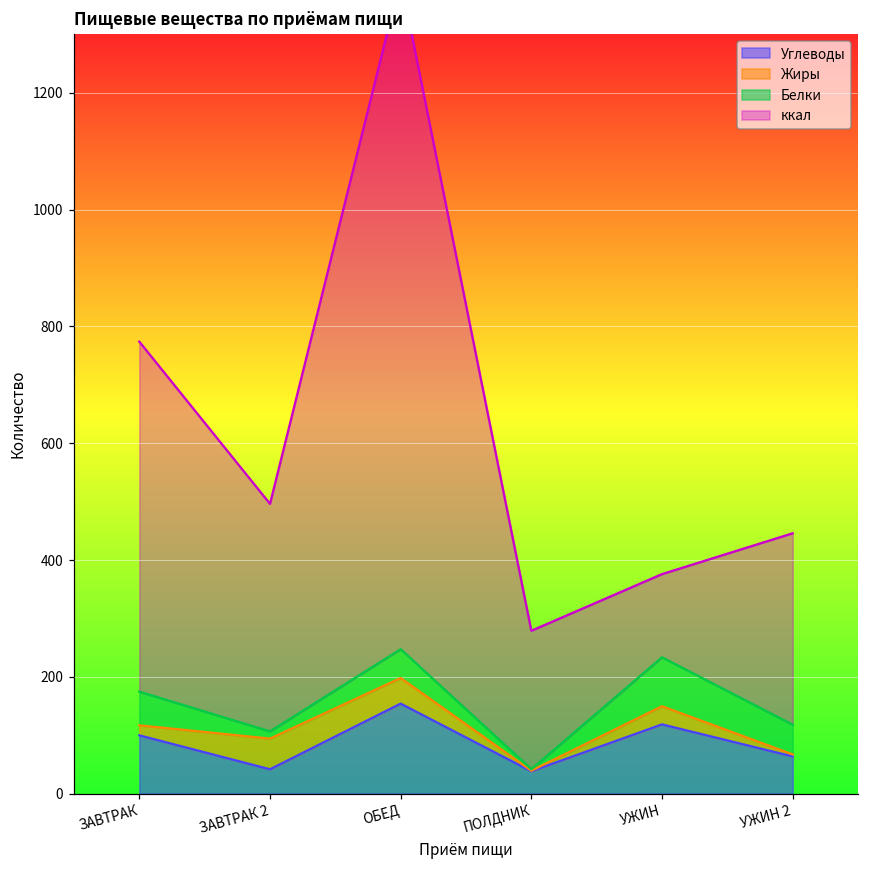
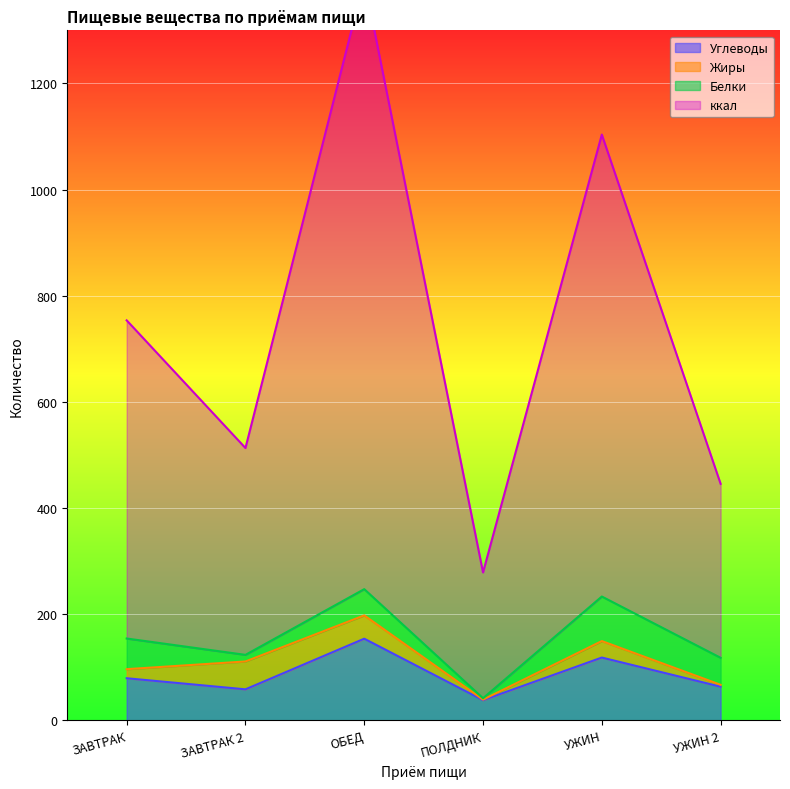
Углеводы, ЗАВТРАК: 100 -> 80
Углеводы, ЗАВТРАК 2: 40 -> 60
ккал, УЖИН: 140 -> 870
